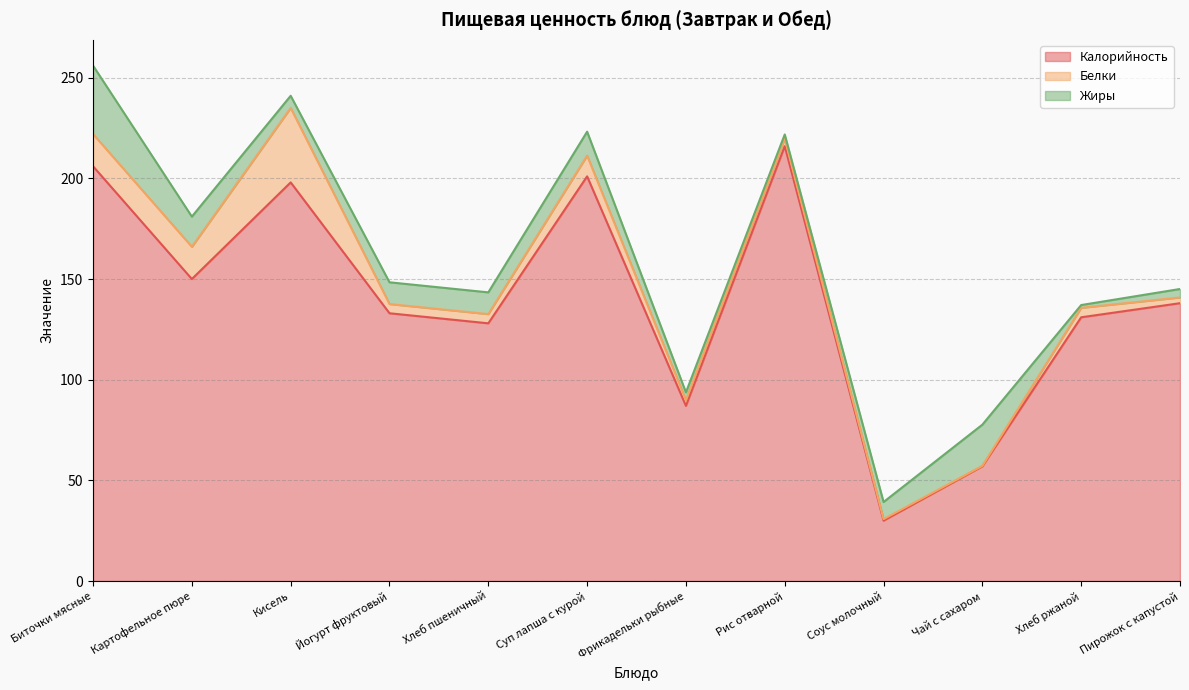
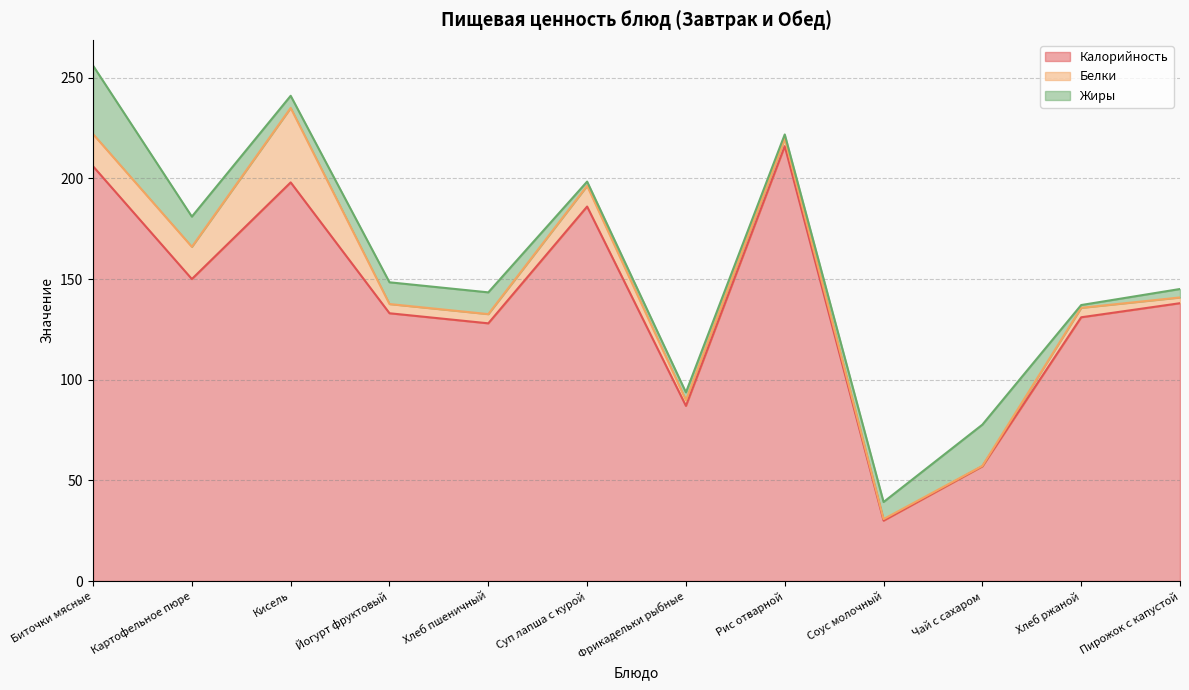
Калорийность, Суп лапша с курой: 201 -> 186
Жиры, Суп лапша с курой: 12 -> 2
